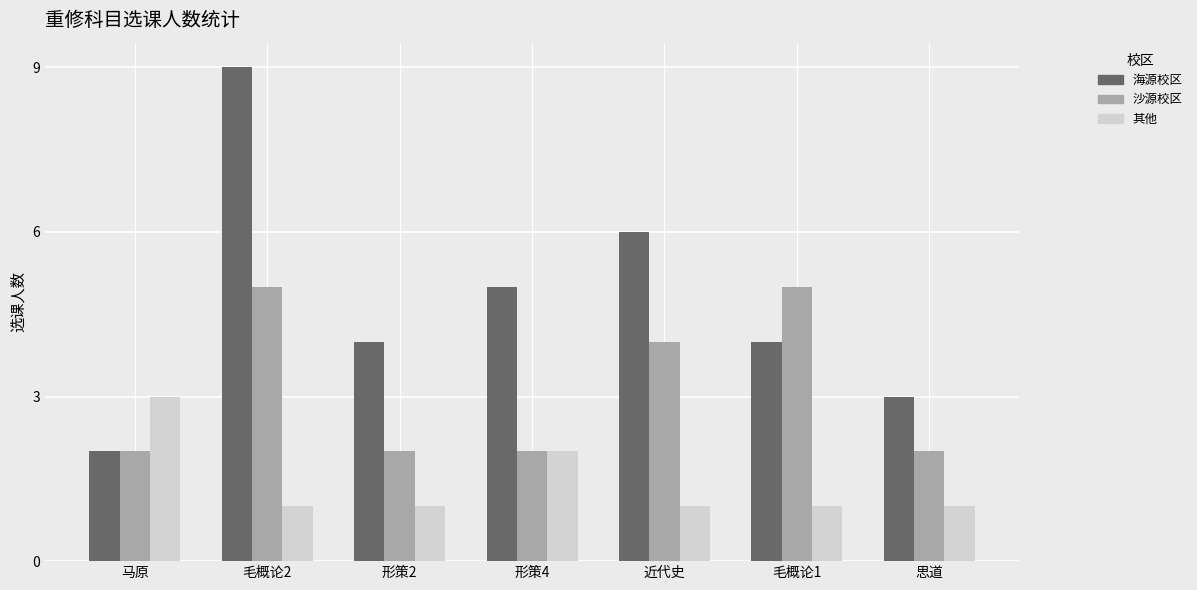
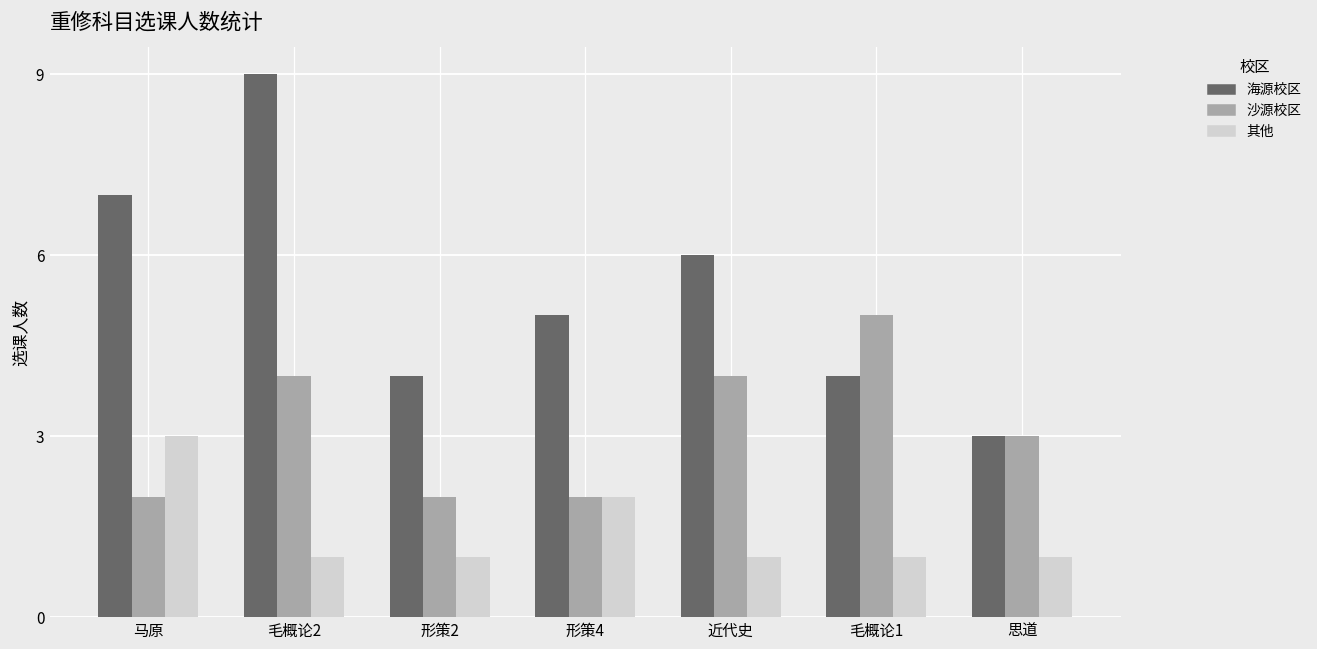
海源校区, 马原: 2 -> 7
沙源校区, 毛概论2: 5 -> 4
沙源校区, 思道: 2 -> 3
